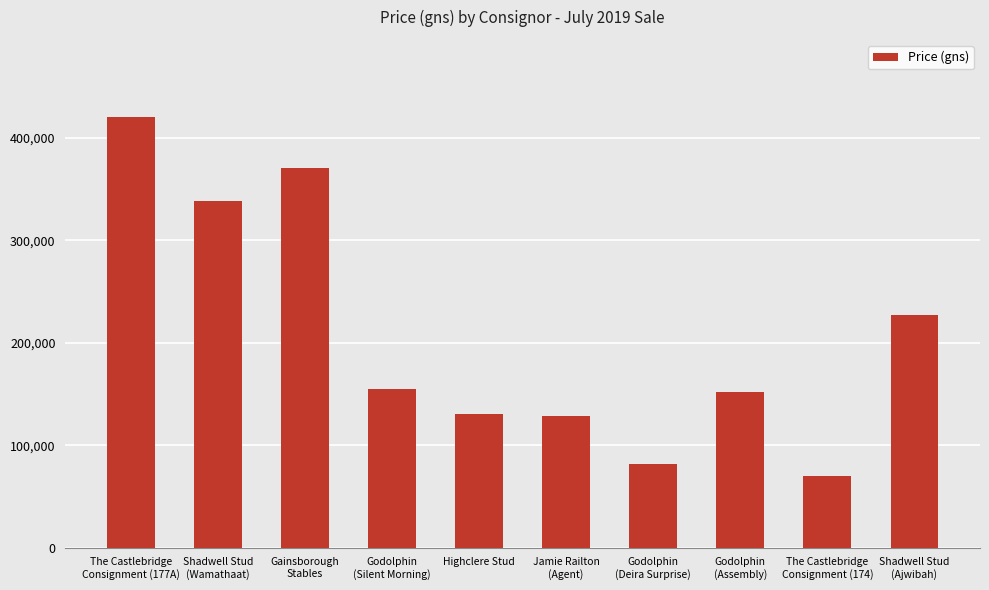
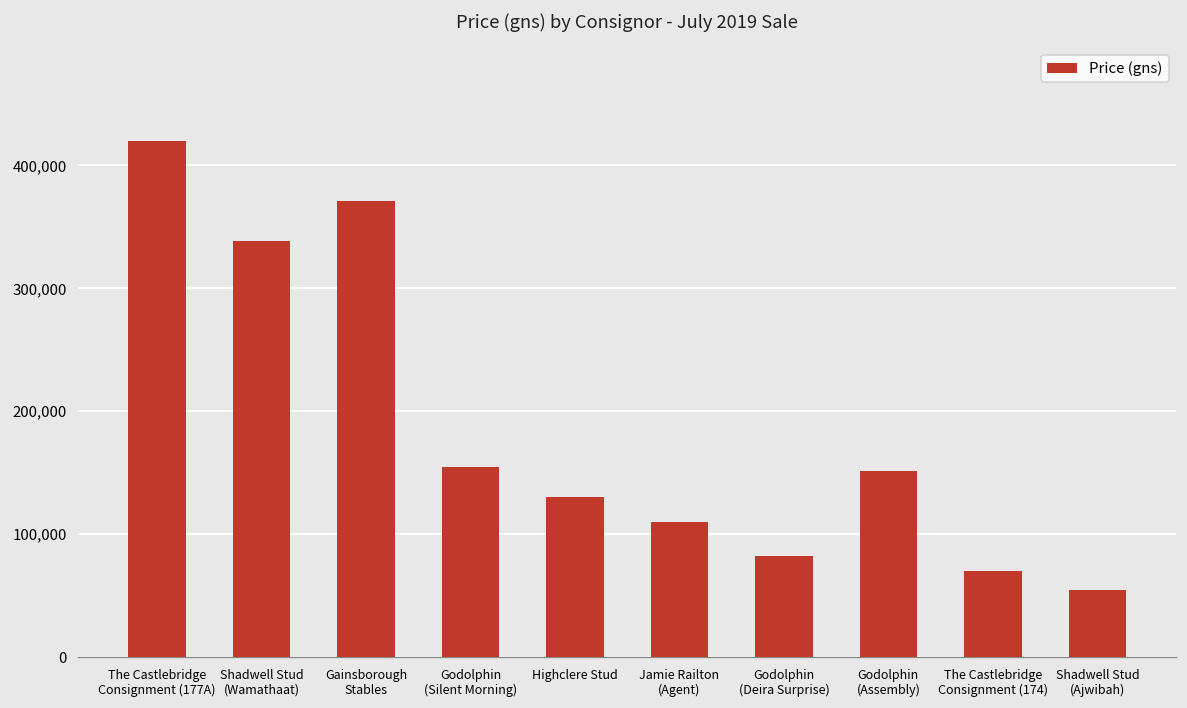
Jamie Railton (Agent): 128,000 -> 110,000
Shadwell Stud (Ajwibah): 227,000 -> 55,000
